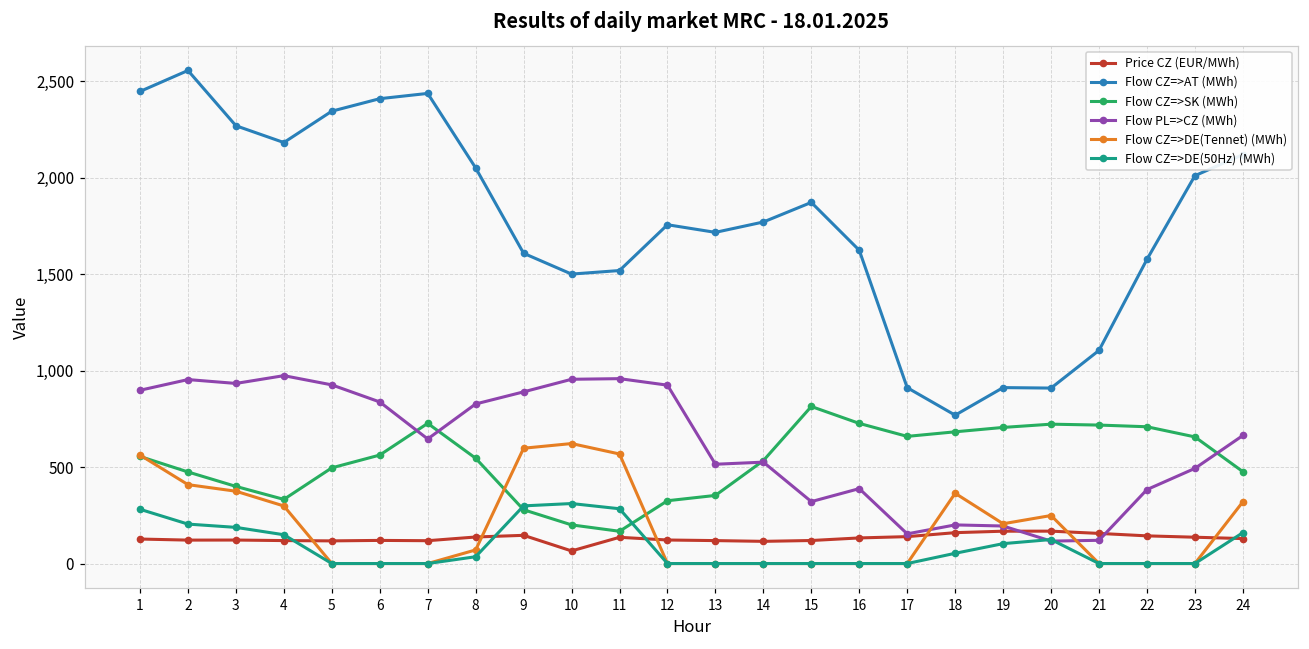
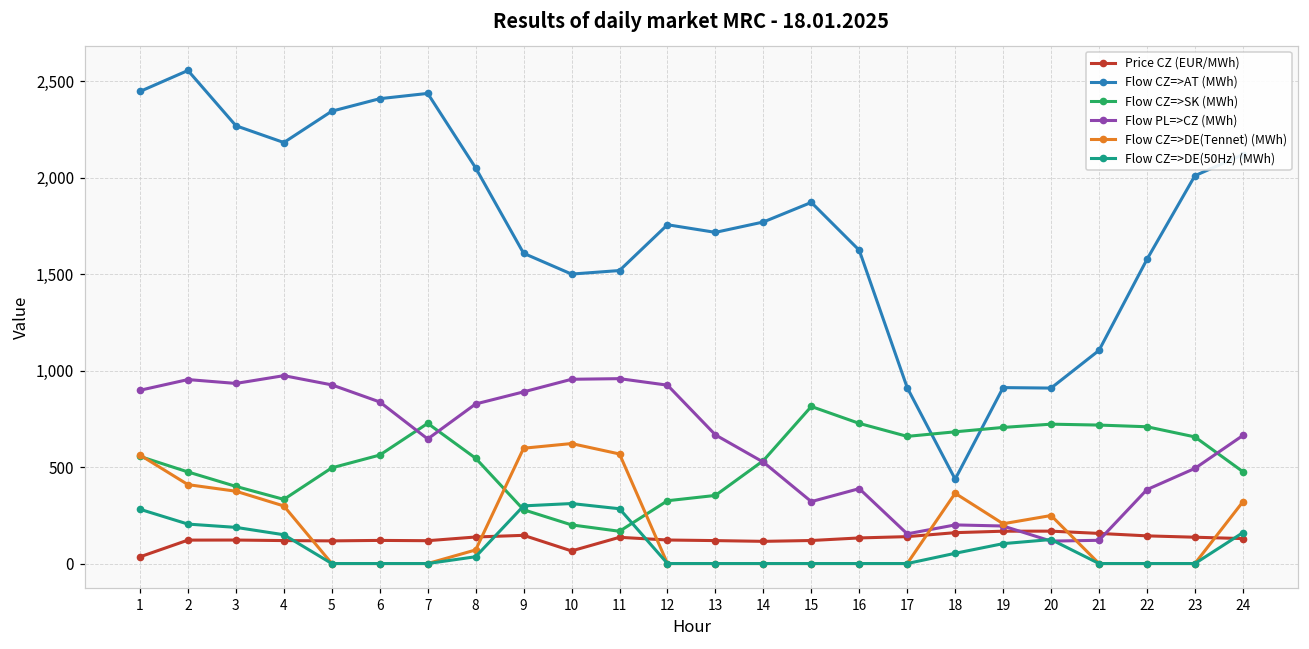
Price CZ (EUR/MWh), 1: 130 -> 30
Flow PL=>CZ (MWh), 13: 510 -> 670
Flow CZ=>AT (MWh), 18: 770 -> 440
